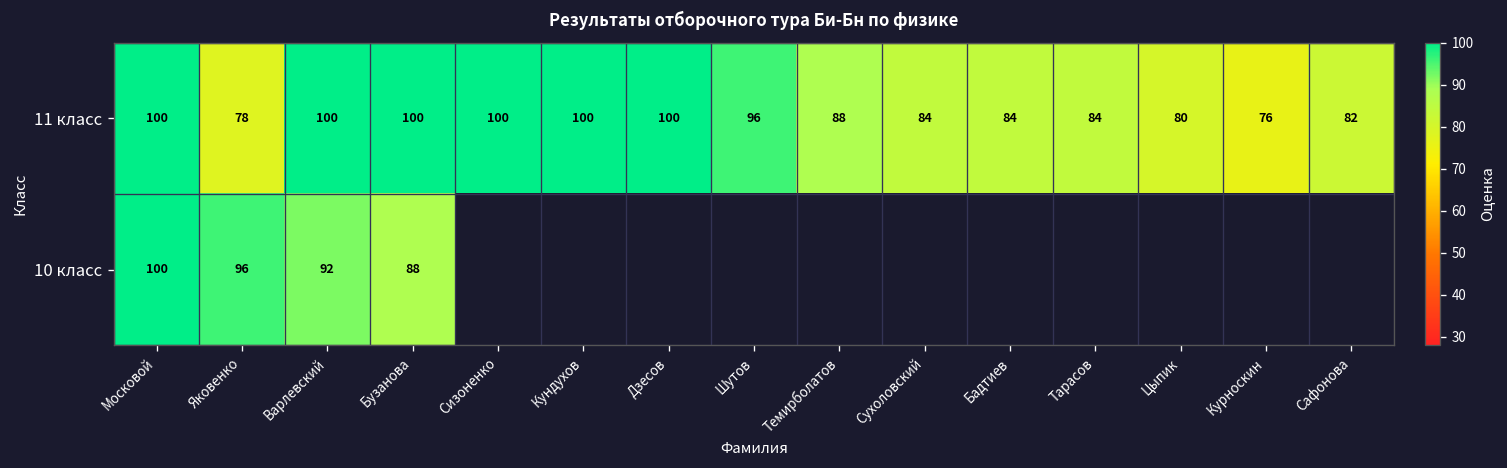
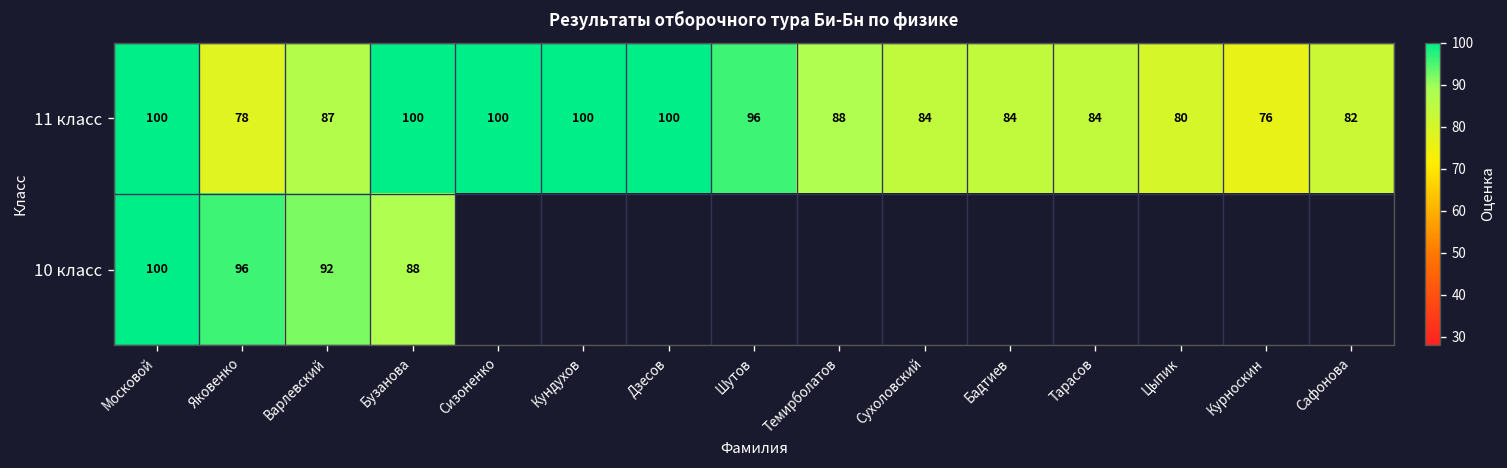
11 класс, Варлевский: 100 -> 87
